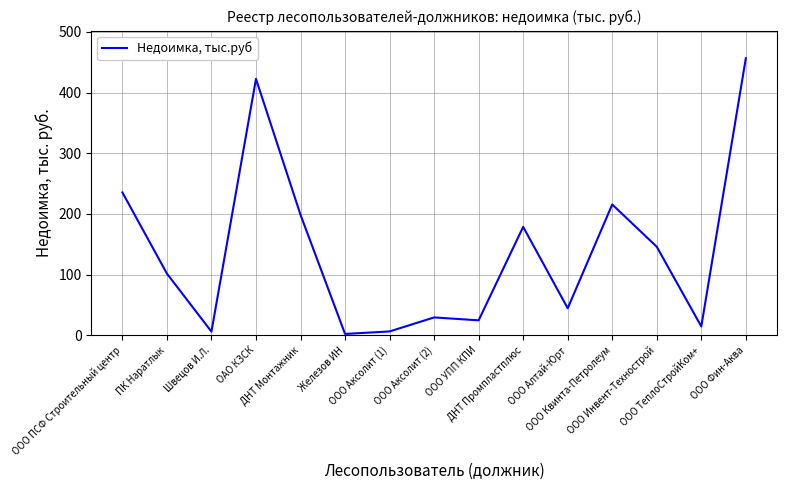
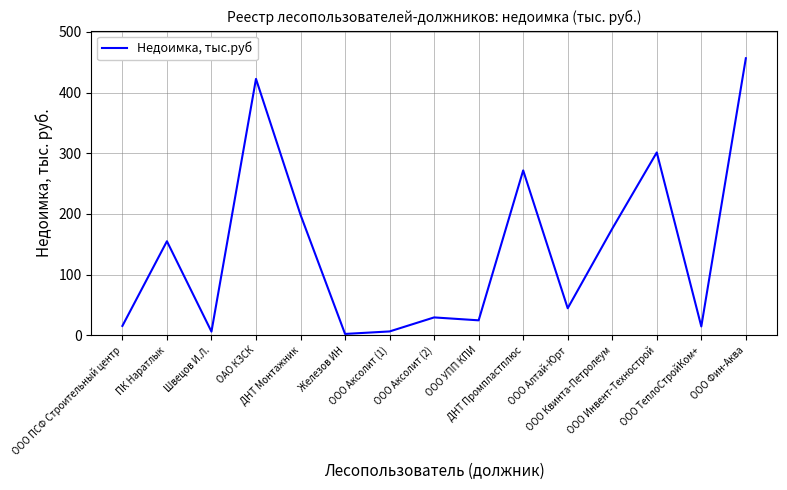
ООО ПСФ Строительный центр: 240 -> 20
ПК Наратлык: 100 -> 160
ДНТ Промпластплюс: 180 -> 270
ООО Квинта-Петролеум: 220 -> 180
ООО Инвент-Технострой: 150 -> 300
